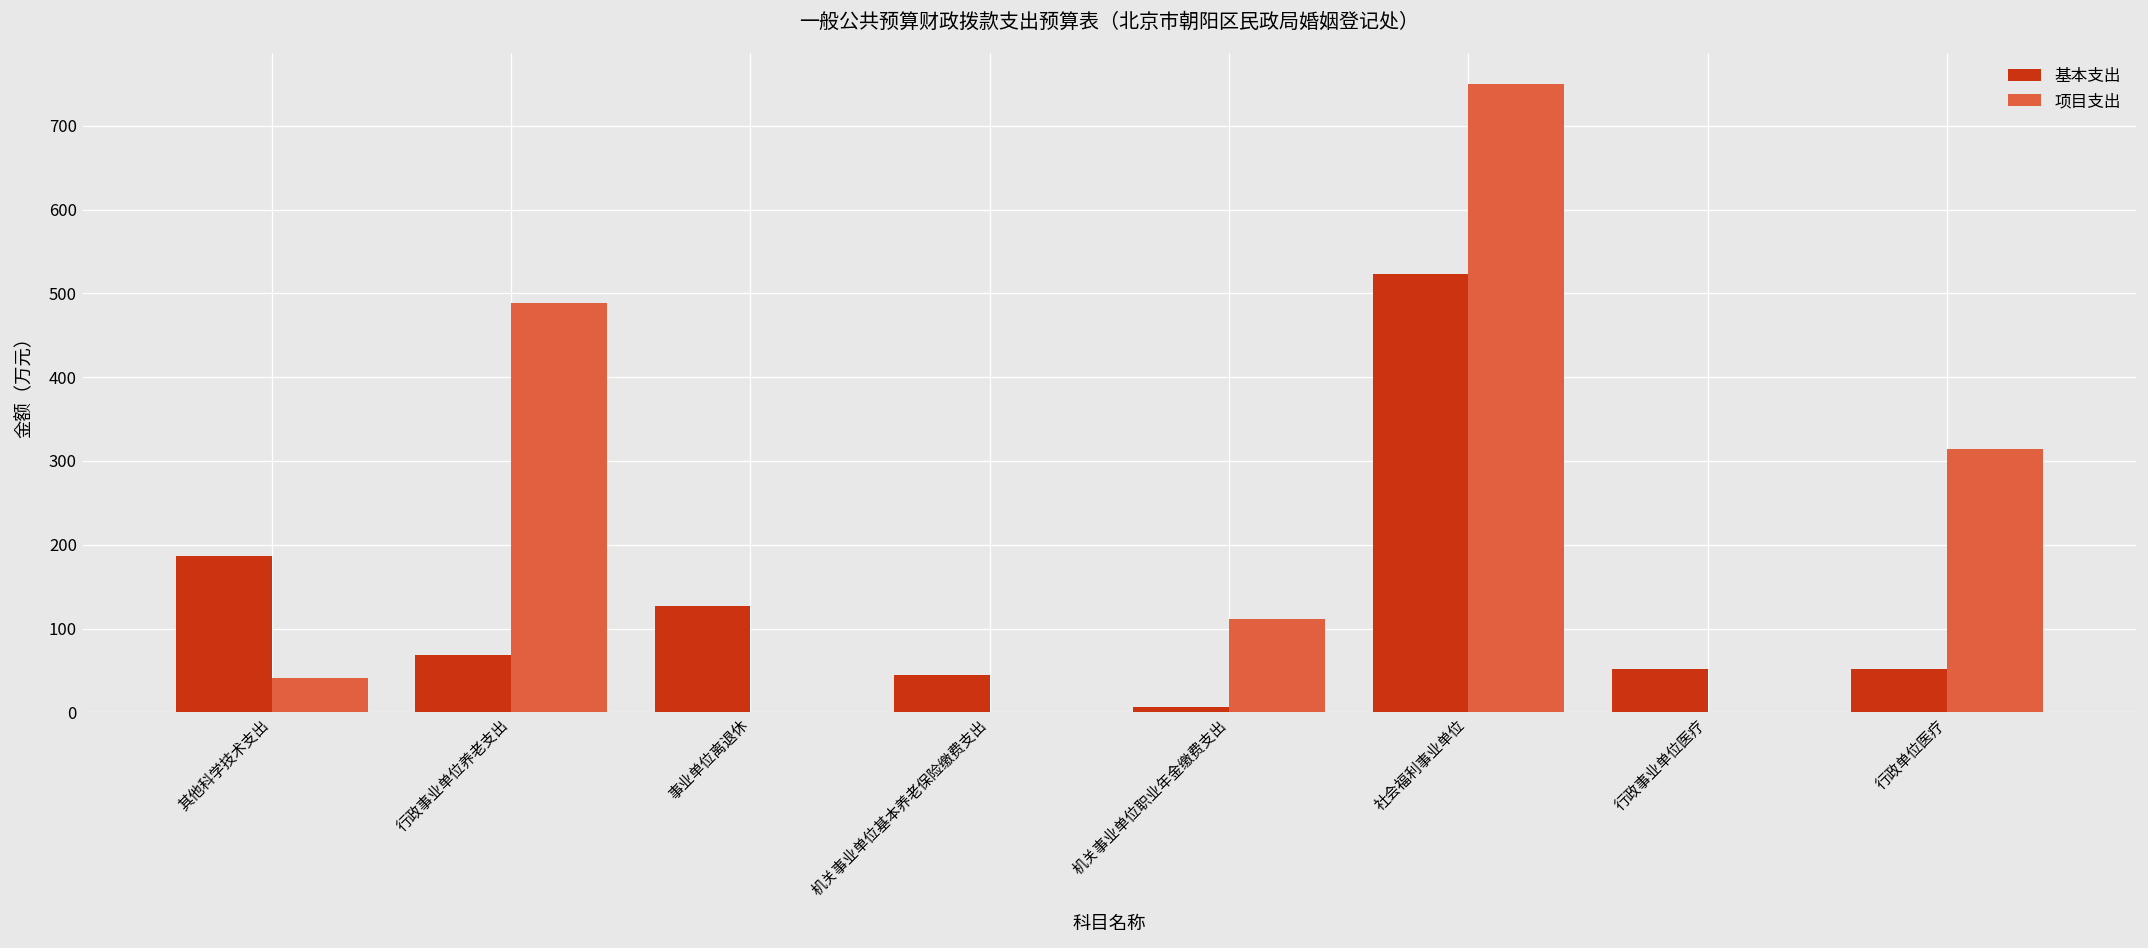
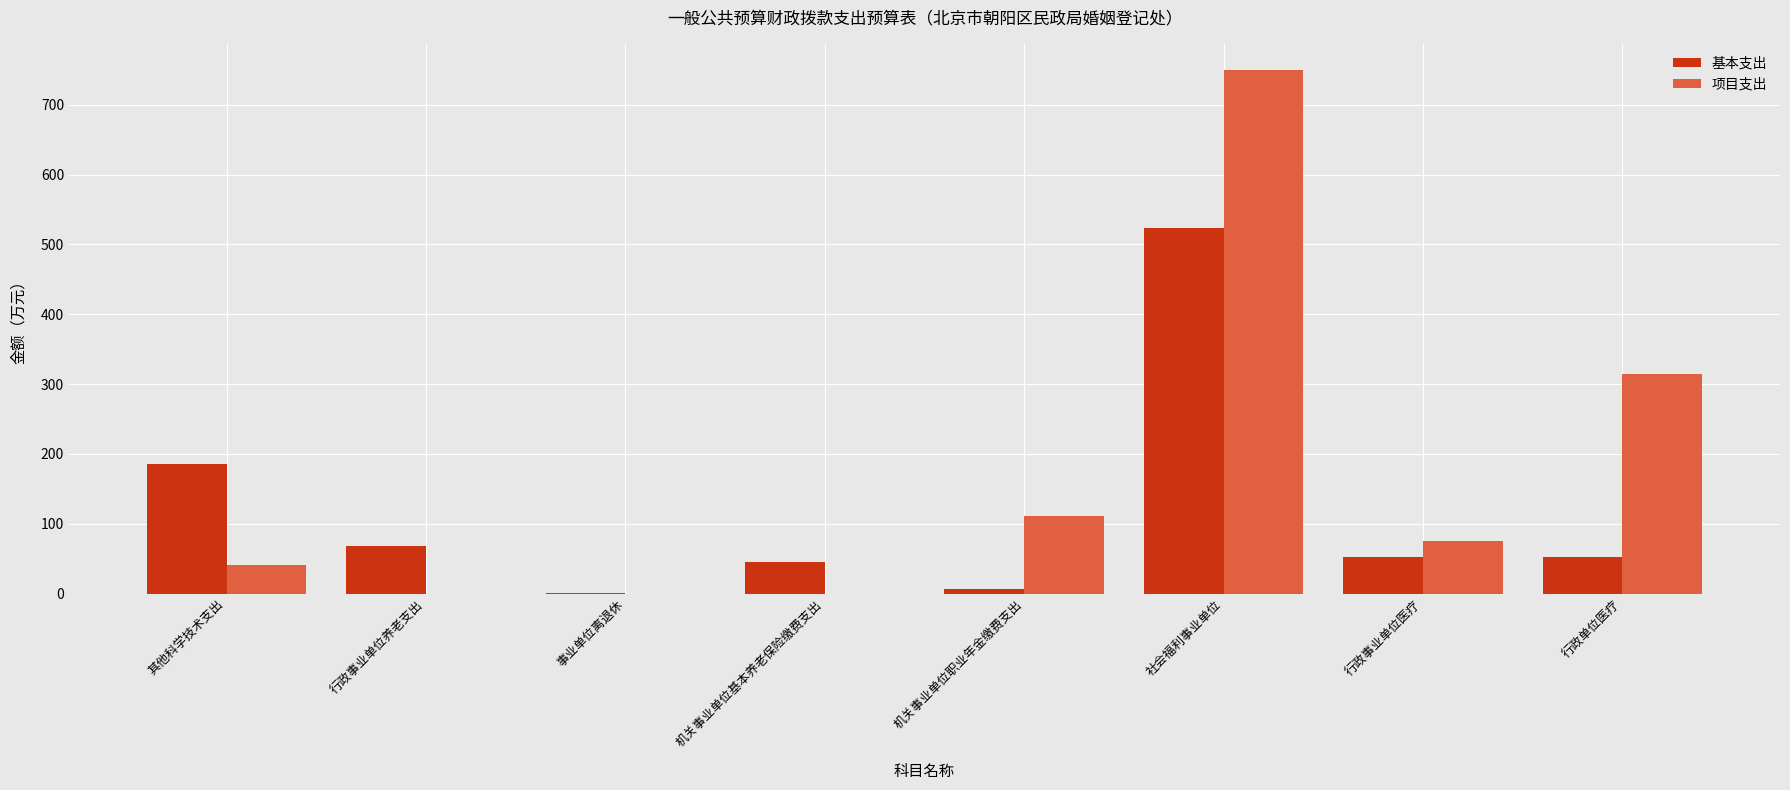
项目支出, 行政事业单位养老支出: 490 -> 0
基本支出, 事业单位离退休: 130 -> 0
项目支出, 行政事业单位医疗: 0 -> 80
